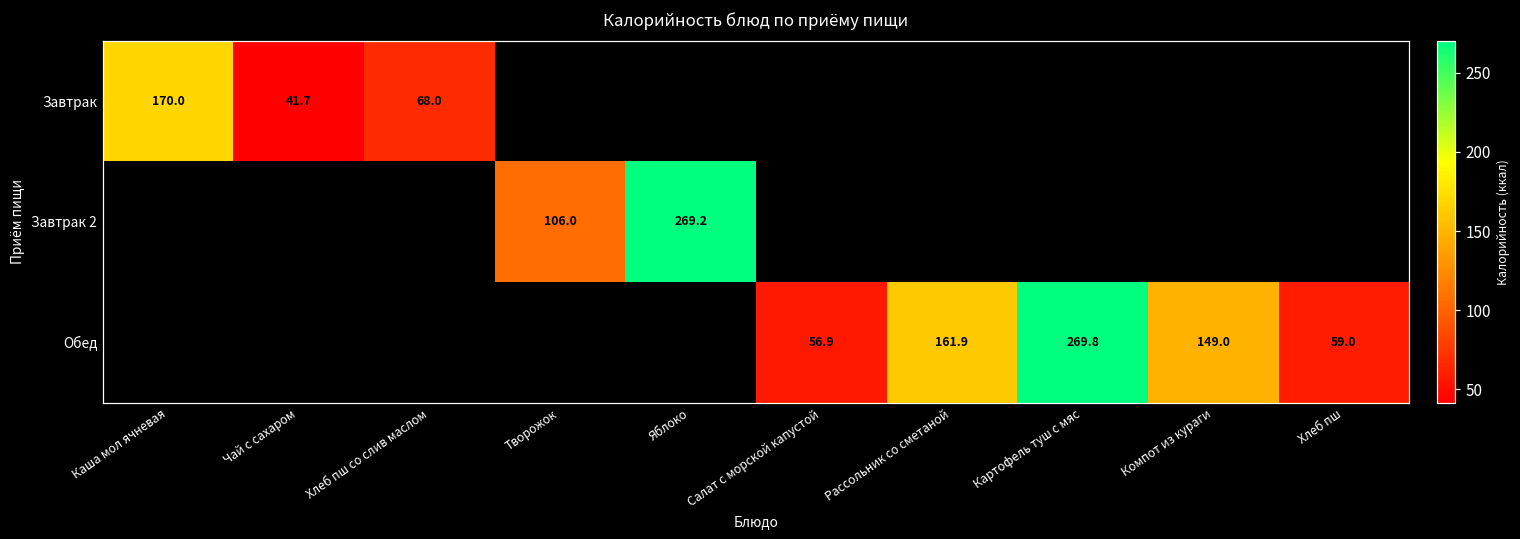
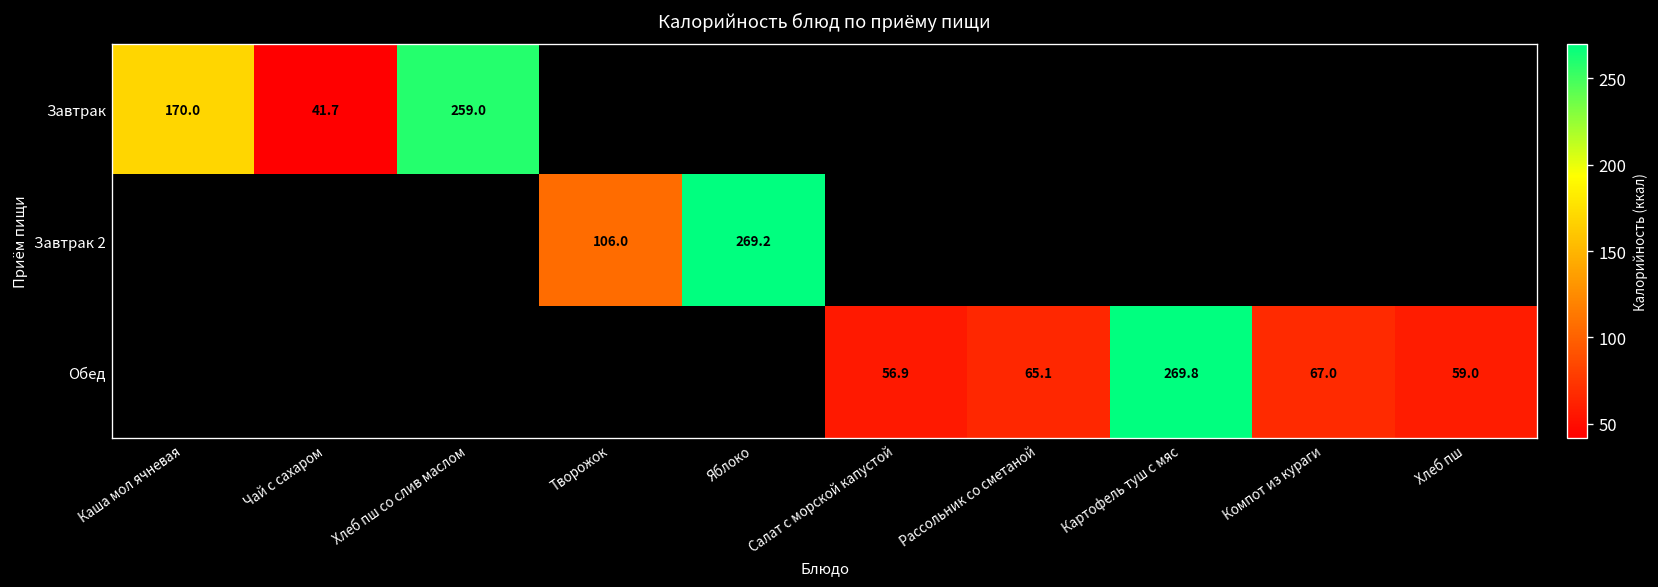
Завтрак, Хлеб пш со слив маслом: 68.0 -> 259.0
Обед, Рассольник со сметаной: 161.9 -> 65.1
Обед, Компот из кураги: 149.0 -> 67.0
